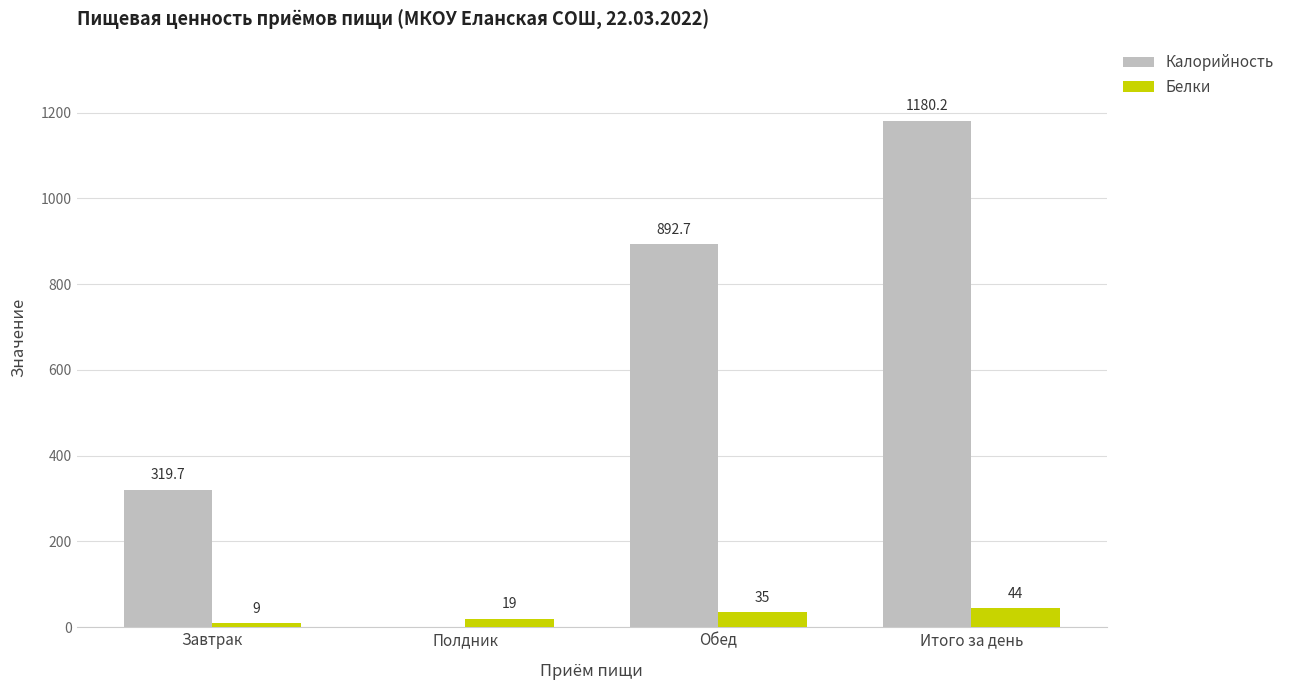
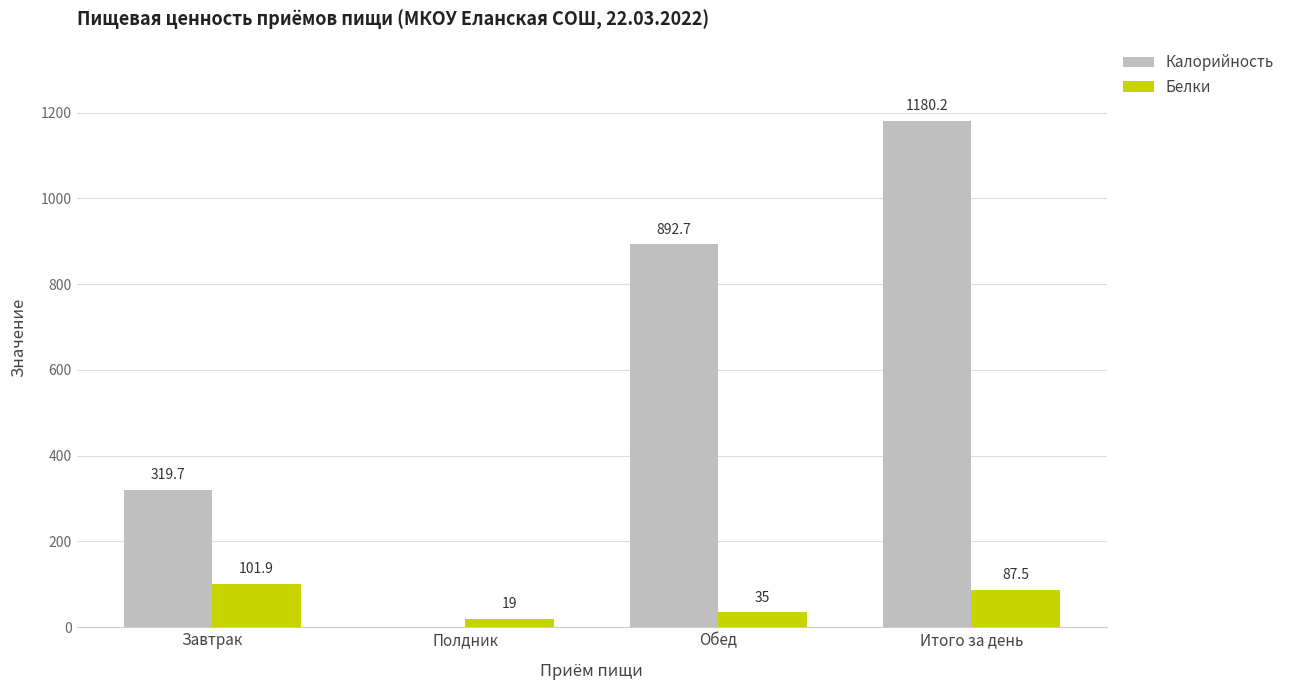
Белки, Завтрак: 9 -> 101.9
Белки, Итого за день: 44 -> 87.5
